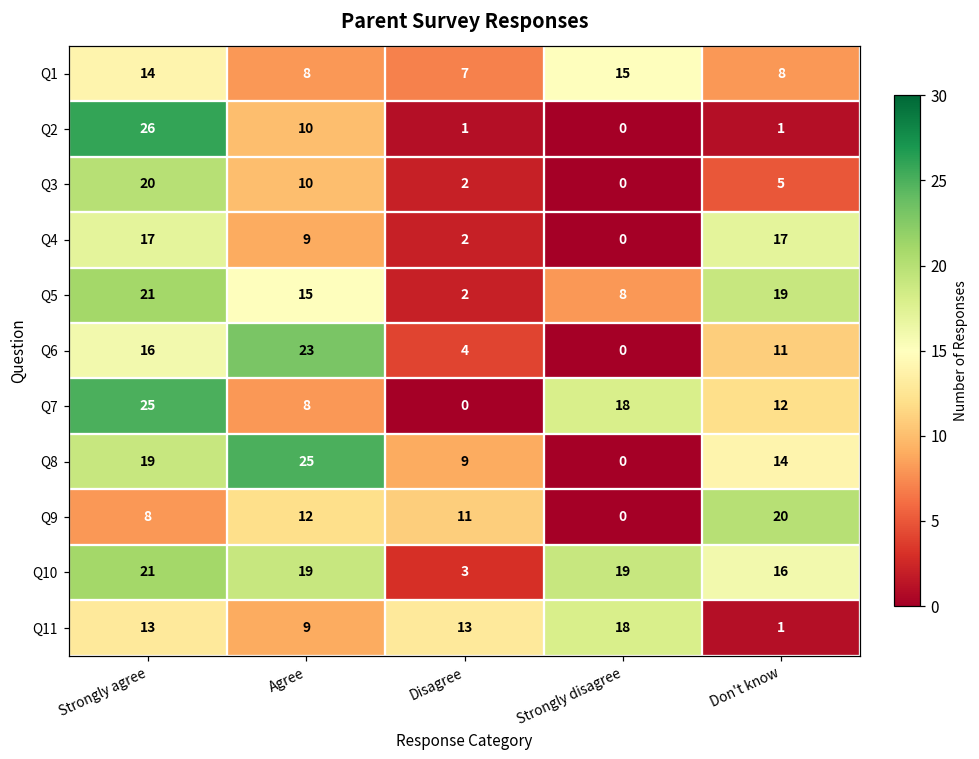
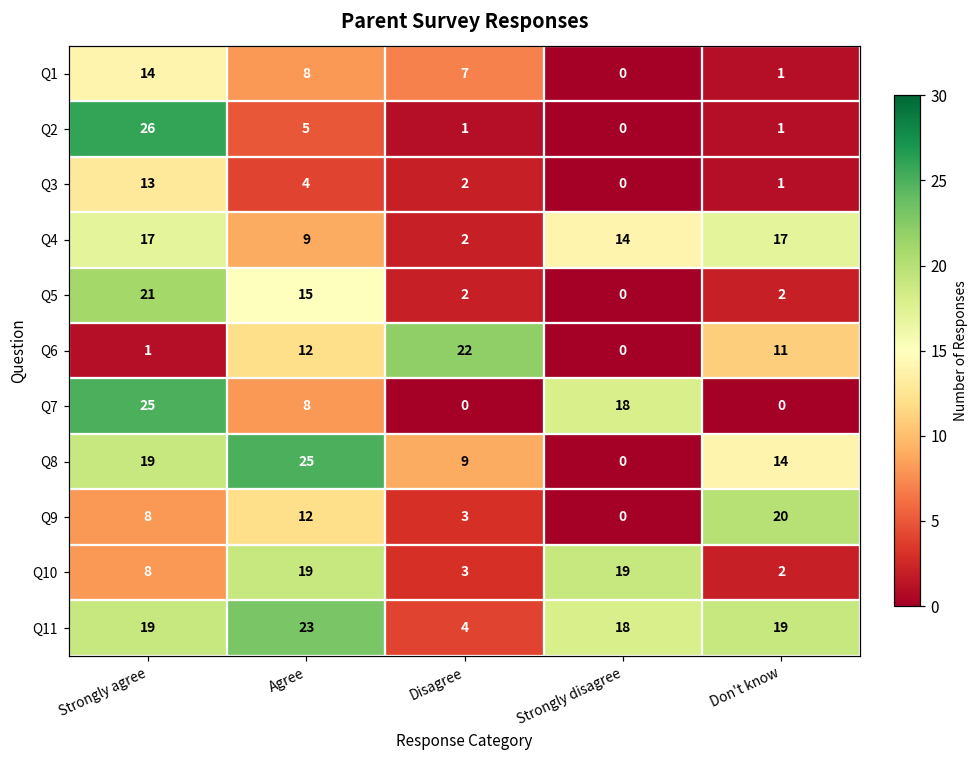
Q1, Strongly disagree: 15 -> 0
Q1, Don't know: 8 -> 1
Q2, Agree: 10 -> 5
Q3, Strongly agree: 20 -> 13
Q3, Agree: 10 -> 4
Q3, Don't know: 5 -> 1
Q4, Strongly disagree: 0 -> 14
Q5, Strongly disagree: 8 -> 0
Q5, Don't know: 19 -> 2
Q6, Strongly agree: 16 -> 1
Q6, Agree: 23 -> 12
Q6, Disagree: 4 -> 22
Q7, Don't know: 12 -> 0
Q9, Disagree: 11 -> 3
Q10, Strongly agree: 21 -> 8
Q10, Don't know: 16 -> 2
Q11, Strongly agree: 13 -> 19
Q11, Agree: 9 -> 23
Q11, Disagree: 13 -> 4
Q11, Don't know: 1 -> 19
